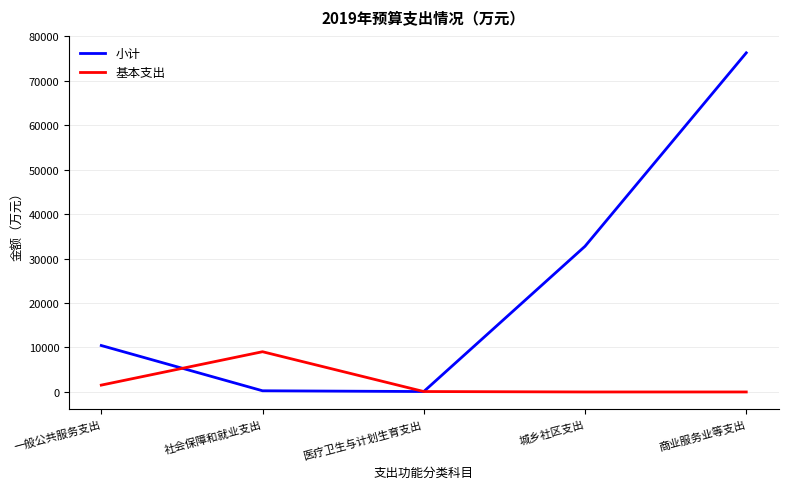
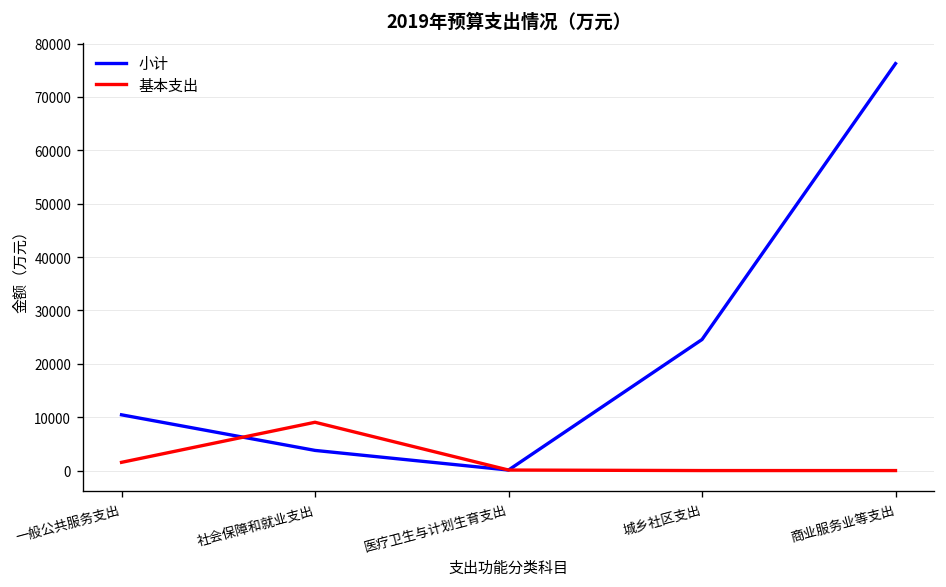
小计, 社会保障和就业支出: 0 -> 4000
小计, 城乡社区支出: 33000 -> 25000
